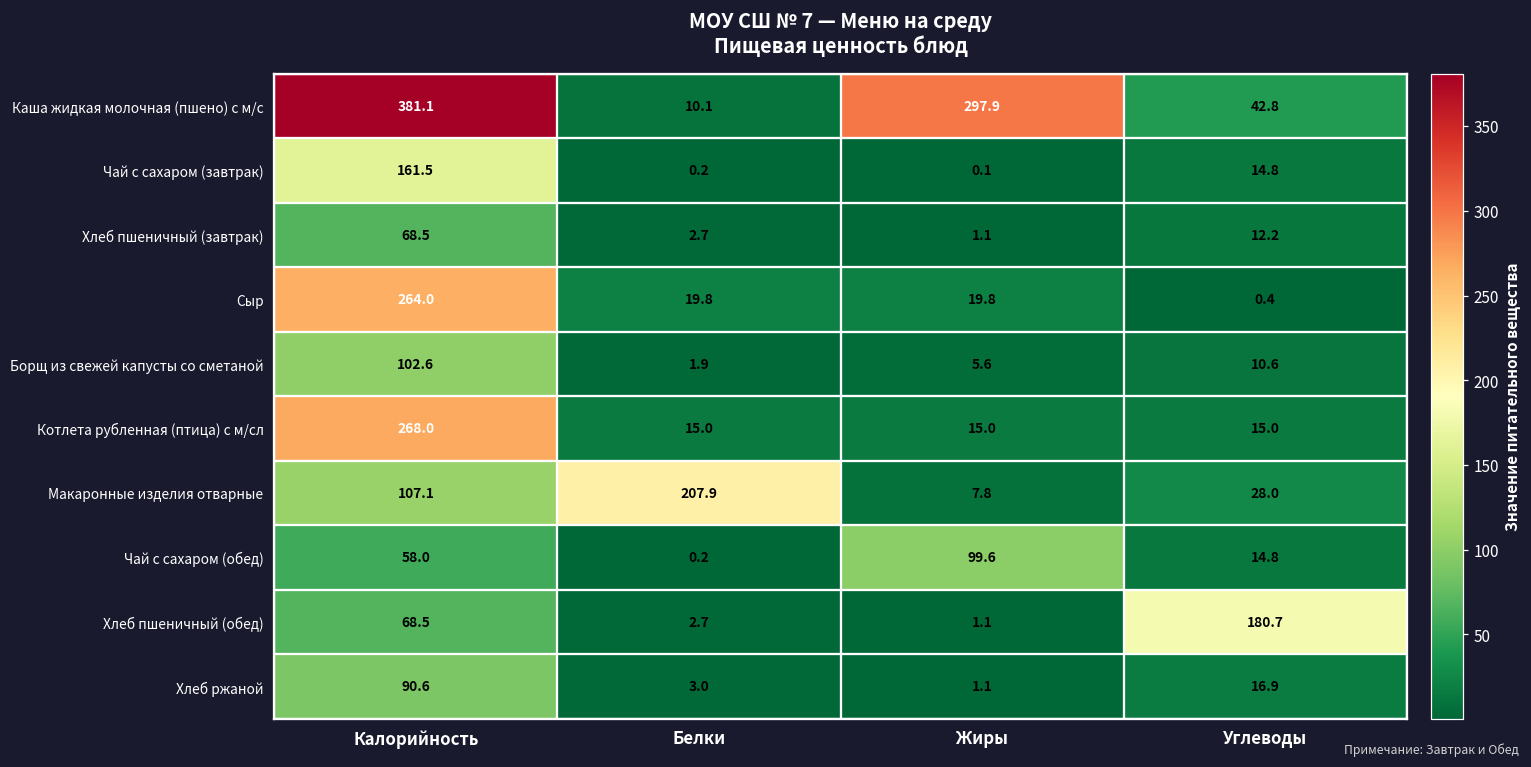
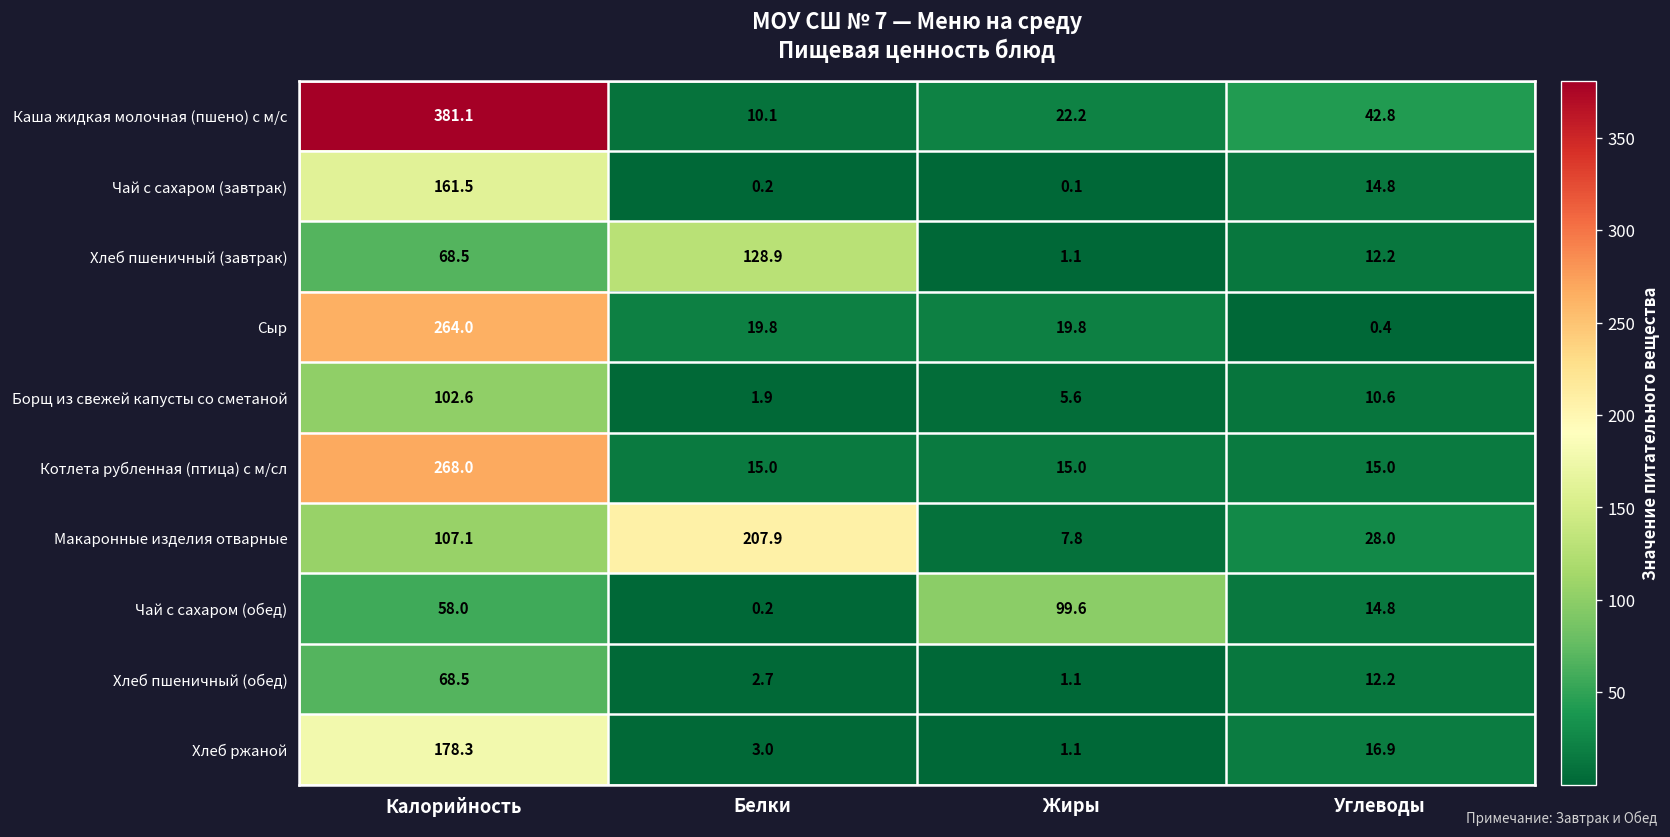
Каша жидкая молочная (пшено) с м/с, Жиры: 297.9 -> 22.2
Хлеб пшеничный (завтрак), Белки: 2.7 -> 128.9
Хлеб пшеничный (обед), Углеводы: 180.7 -> 12.2
Хлеб ржаной, Калорийность: 90.6 -> 178.3
